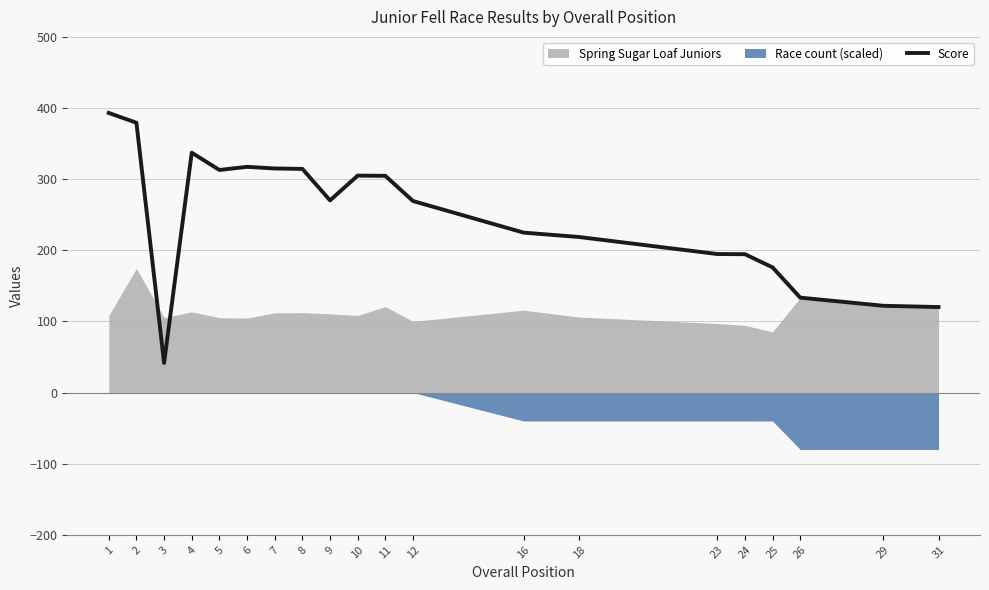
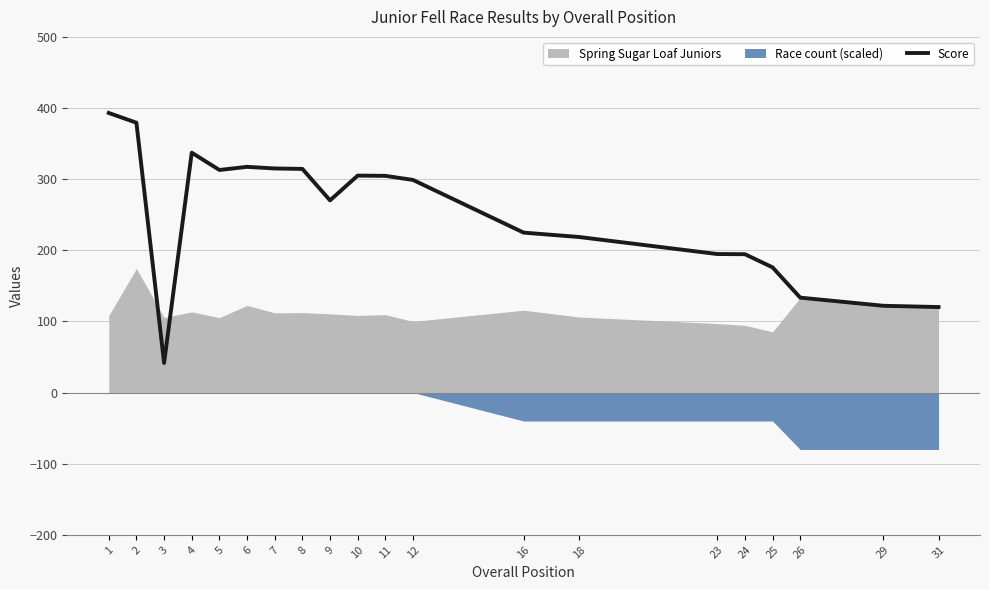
Spring Sugar Loaf Juniors, 6: 100 -> 120
Spring Sugar Loaf Juniors, 11: 120 -> 110
Score, 12: 270 -> 300
